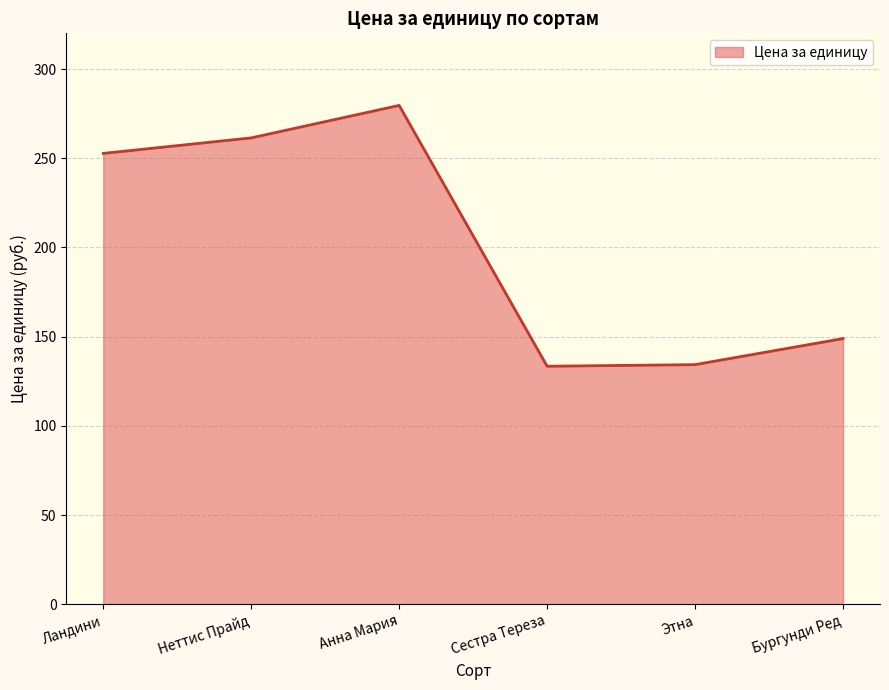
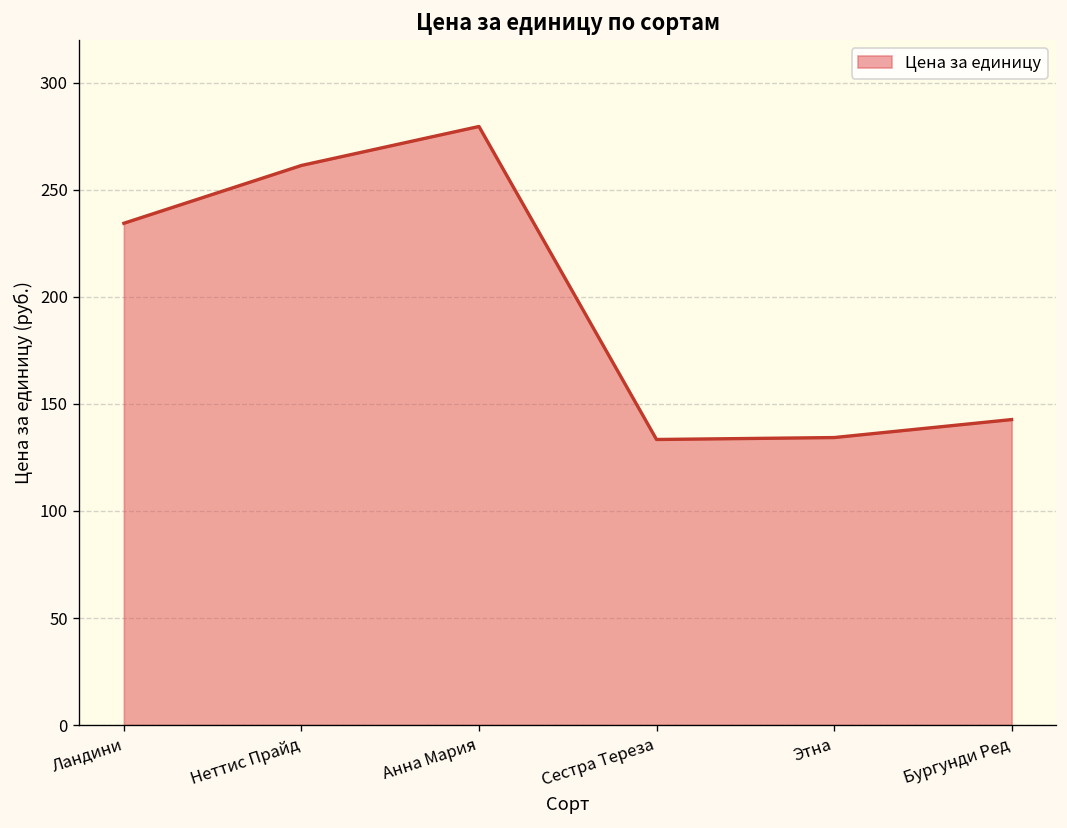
Ландини: 253 -> 234
Бургунди Ред: 149 -> 143
